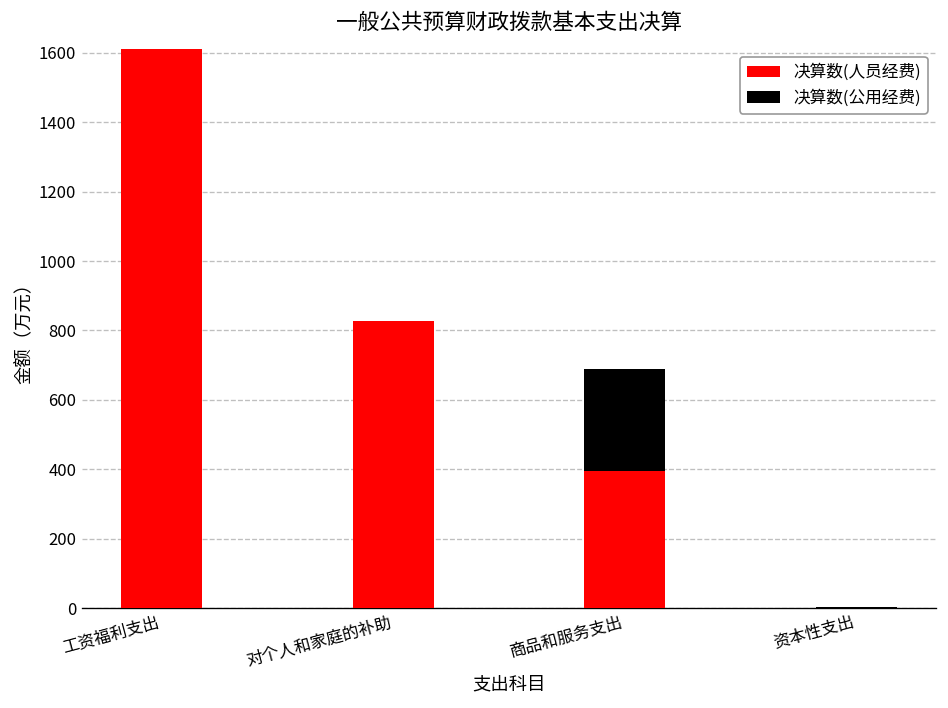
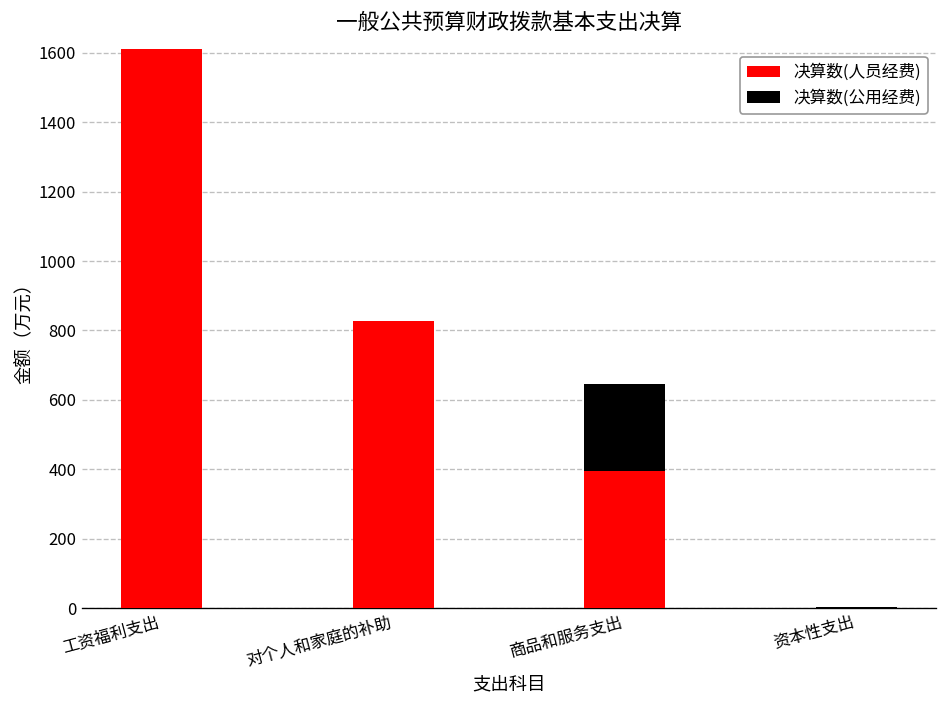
决算数(公用经费), 商品和服务支出: 290 -> 250
